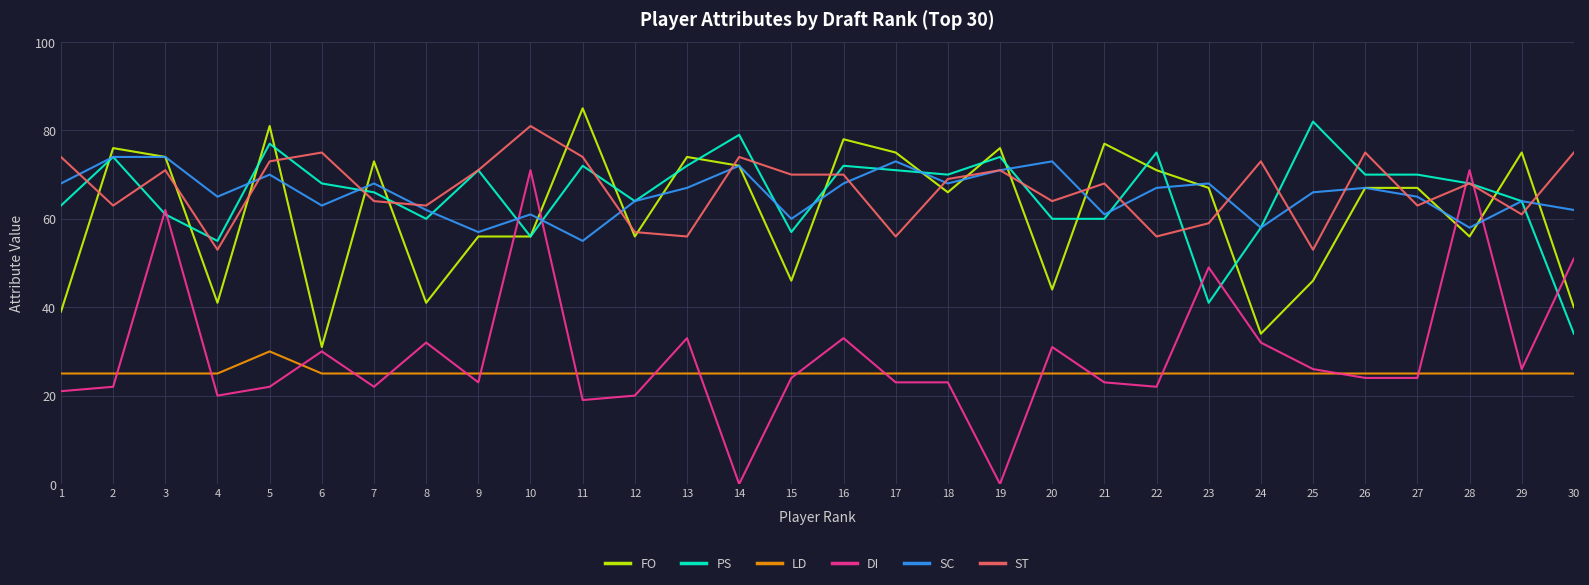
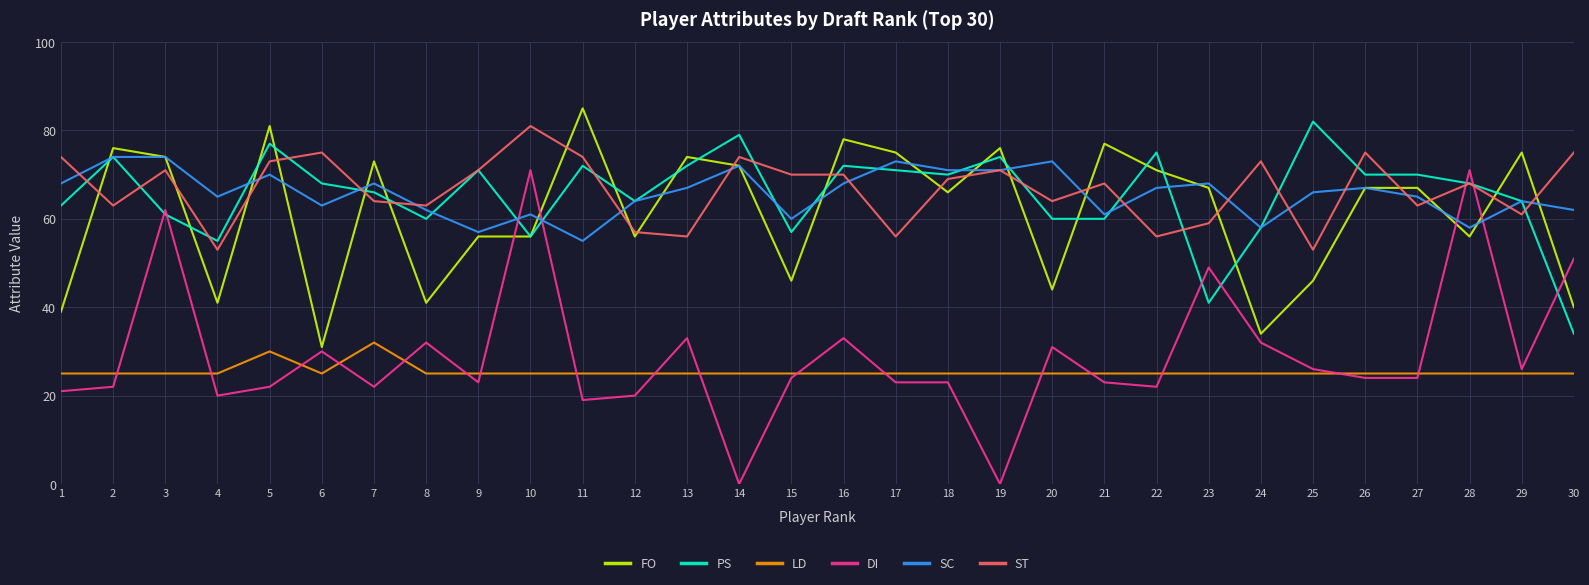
LD, 7: 25 -> 32
SC, 18: 68 -> 71
